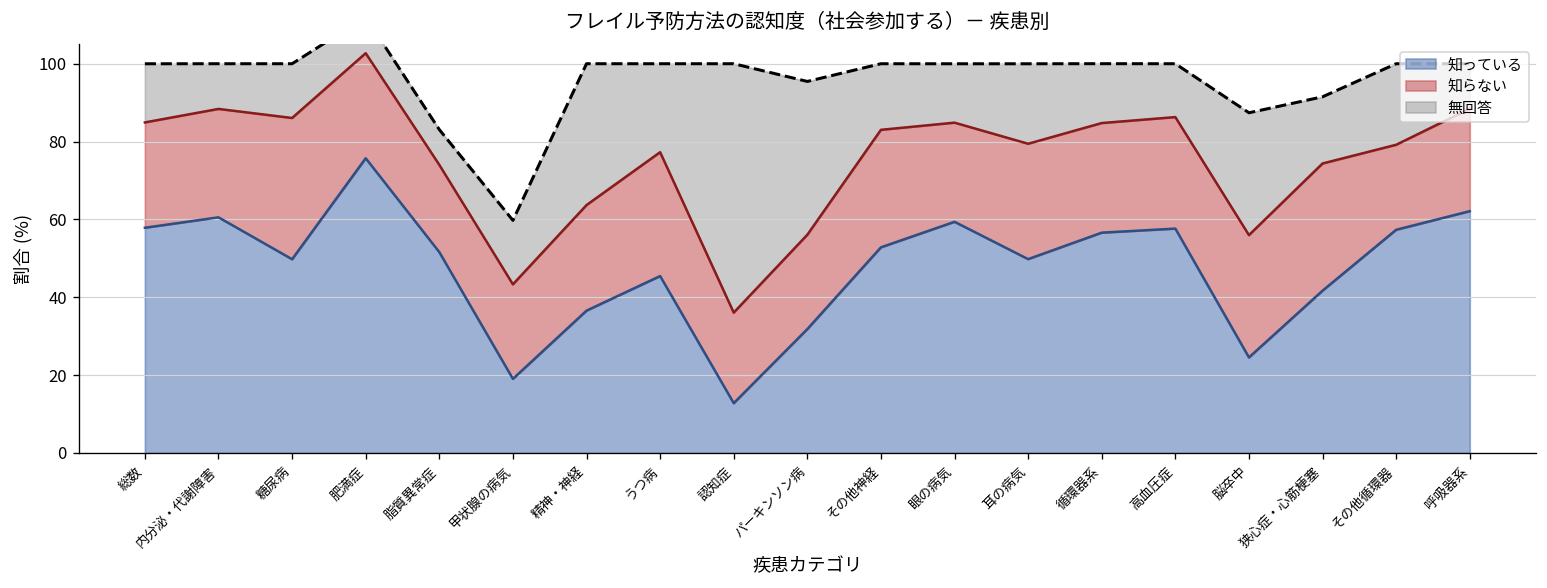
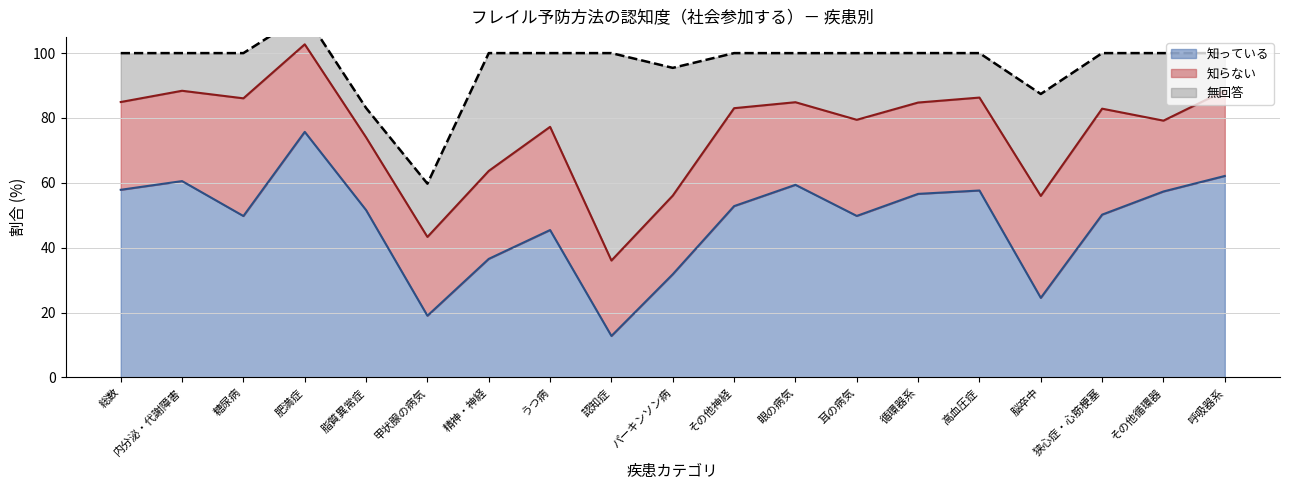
知っている, 狭心症・心筋梗塞: 42 -> 50
